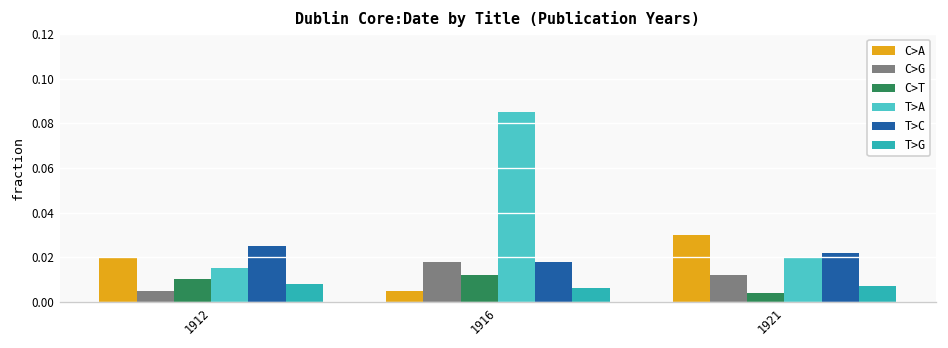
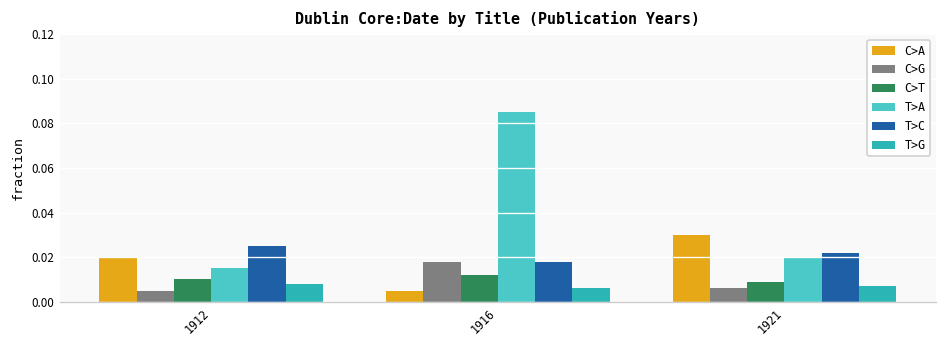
C>G, 1921: 0.012 -> 0.006
C>T, 1921: 0.004 -> 0.009
